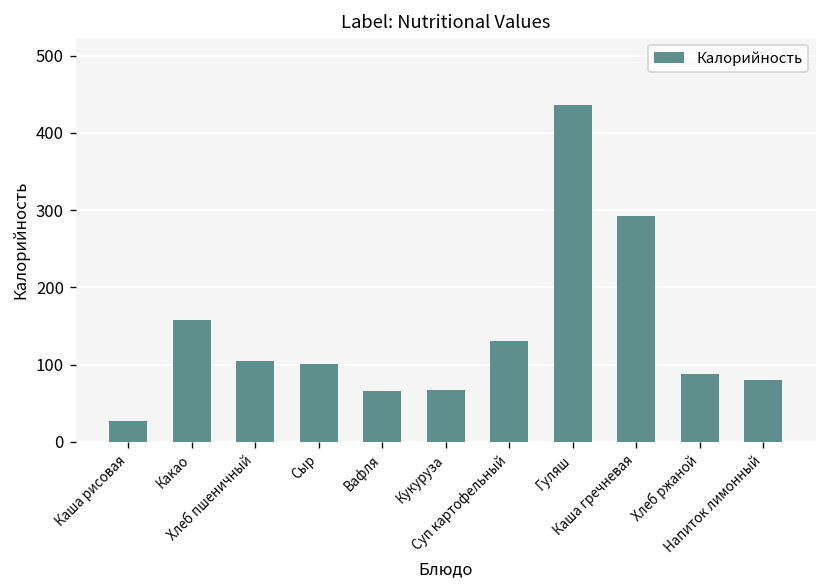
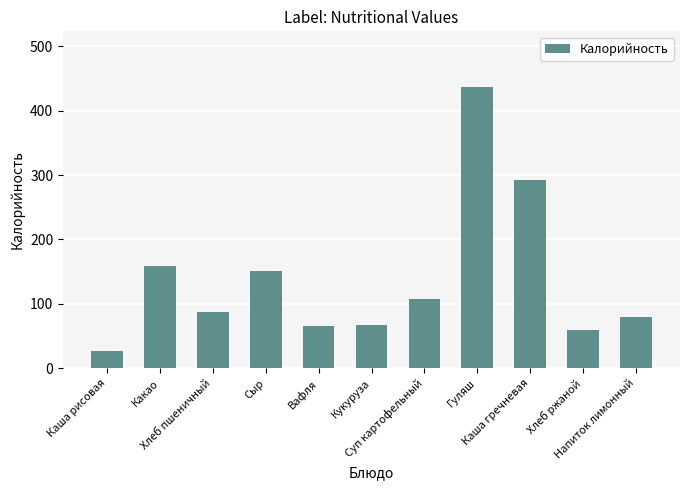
Хлеб пшеничный: 100 -> 90
Сыр: 100 -> 150
Суп картофельный: 130 -> 110
Хлеб ржаной: 90 -> 60
